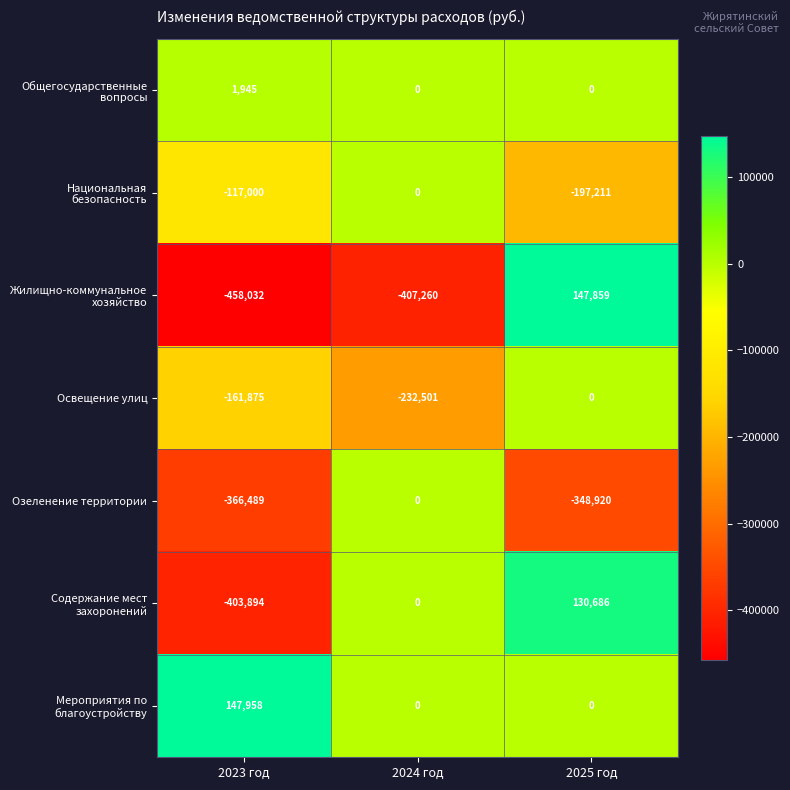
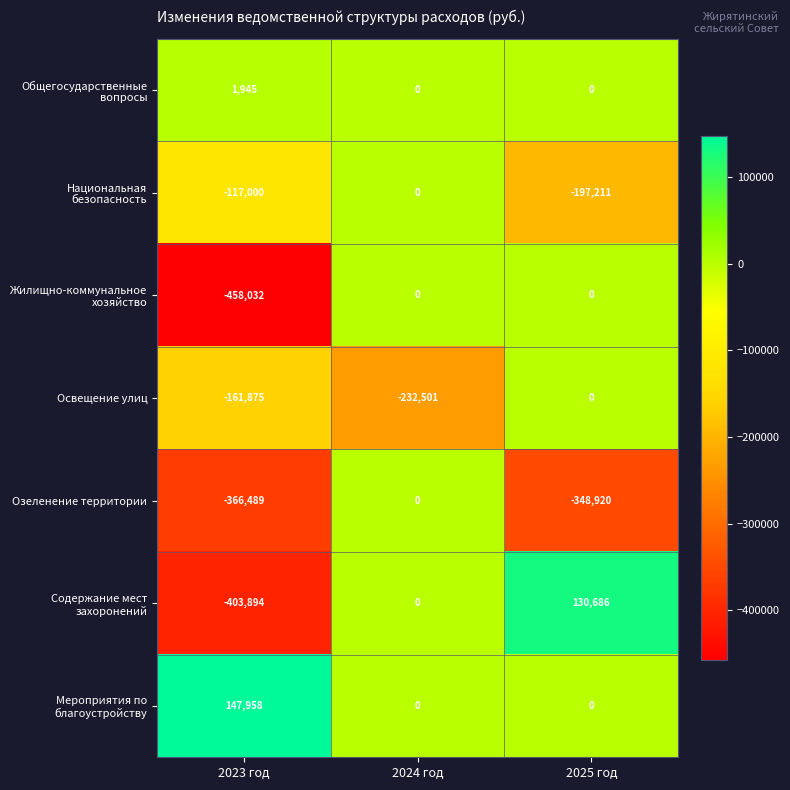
Жилищно-коммунальное хозяйство, 2024 год: -407,260 -> 0
Жилищно-коммунальное хозяйство, 2025 год: 147,859 -> 0
